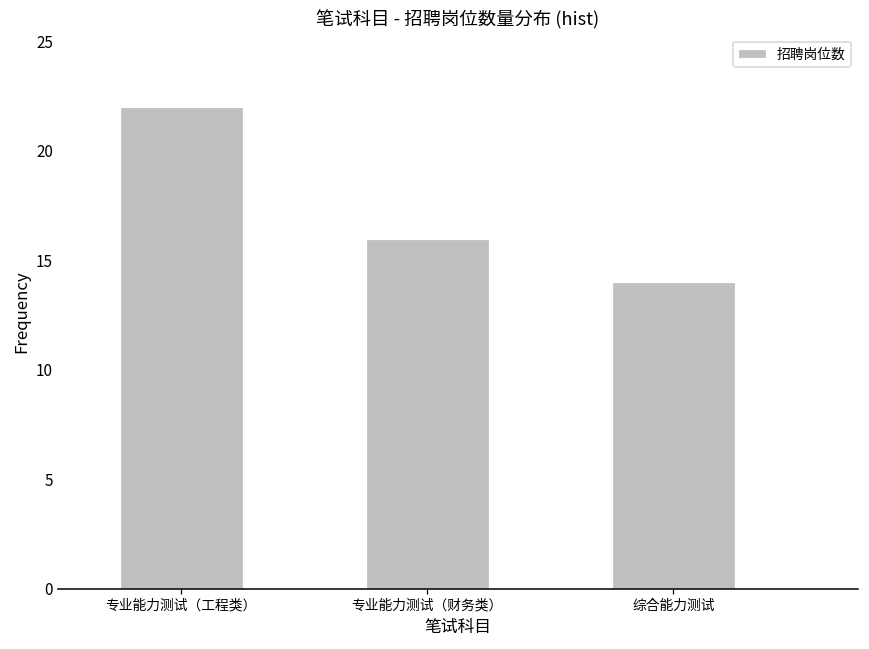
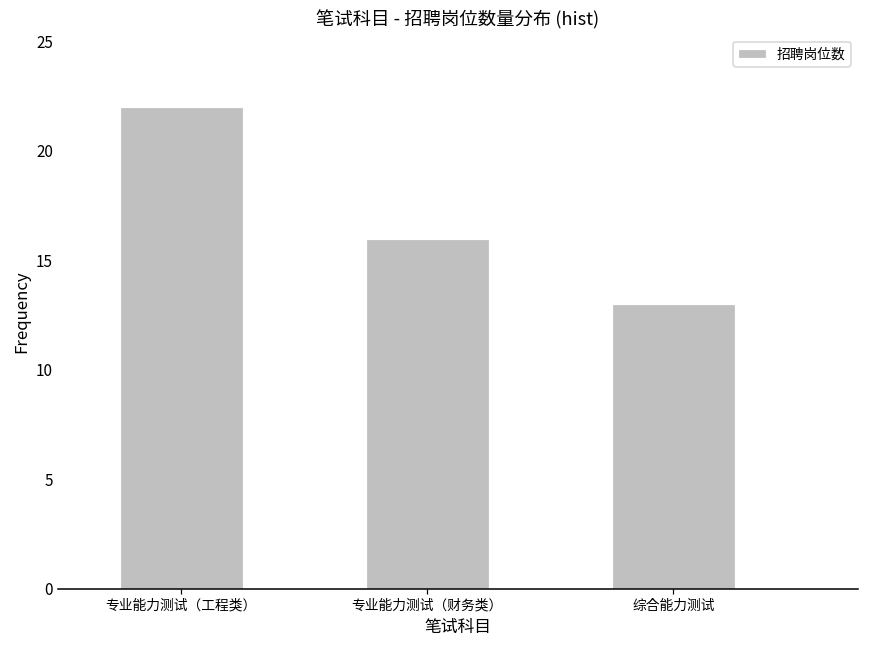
综合能力测试: 14 -> 13
